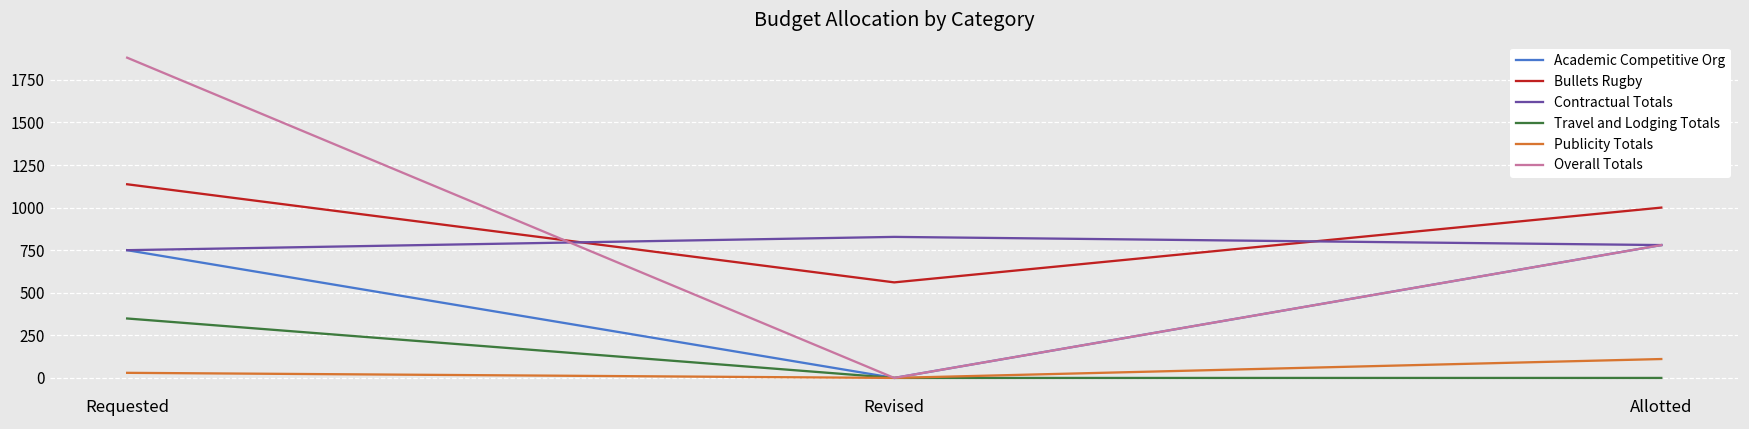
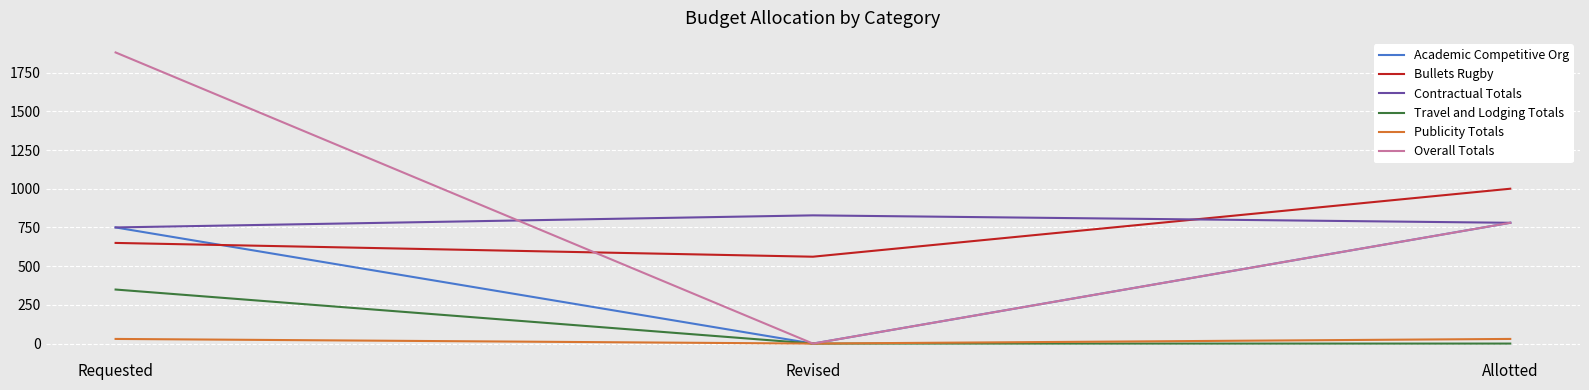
Bullets Rugby, Requested: 1140 -> 650
Publicity Totals, Allotted: 110 -> 30
